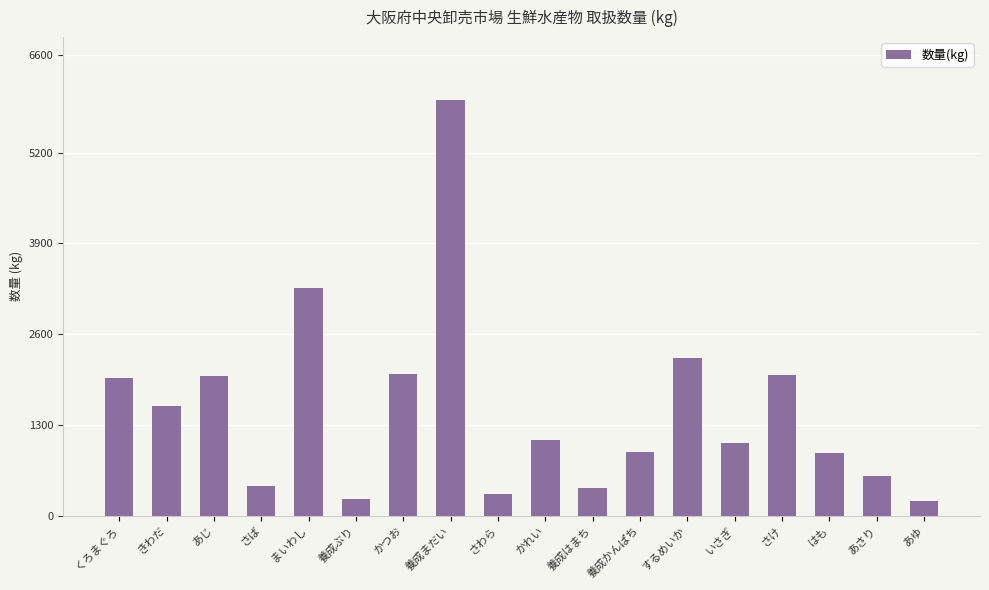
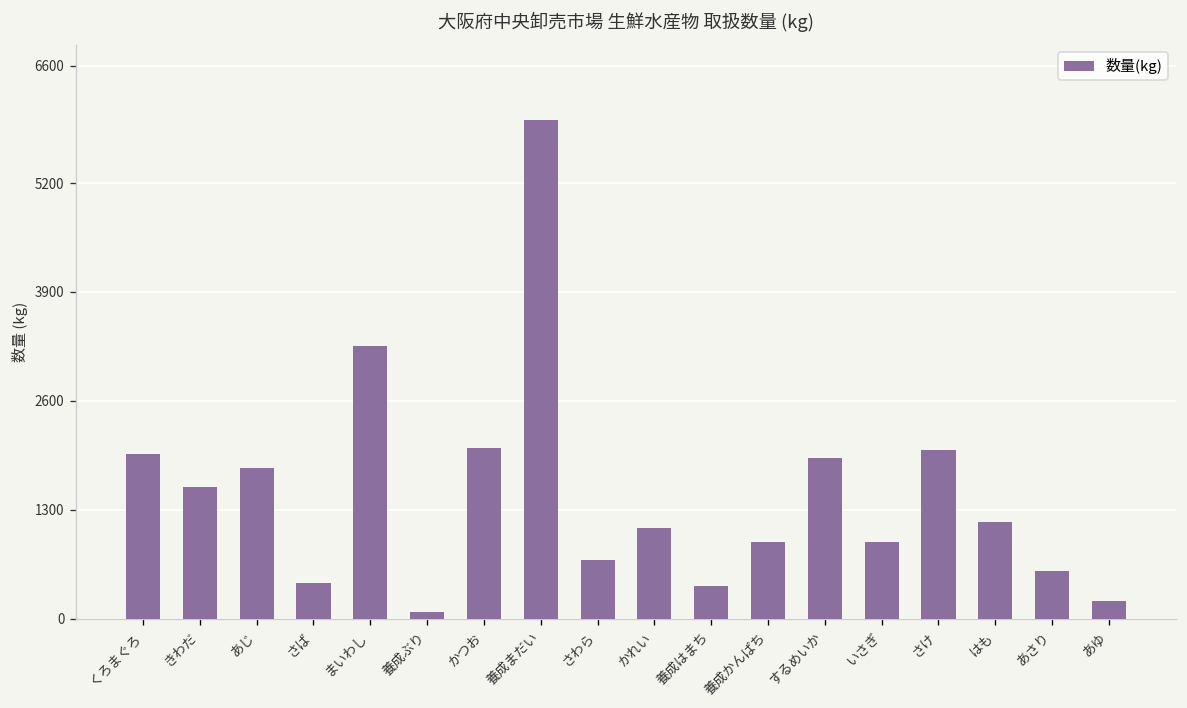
あじ: 2000 -> 1800
養成ぶり: 200 -> 100
さわら: 300 -> 700
するめいか: 2300 -> 1900
いさぎ: 1000 -> 900
はも: 900 -> 1200
